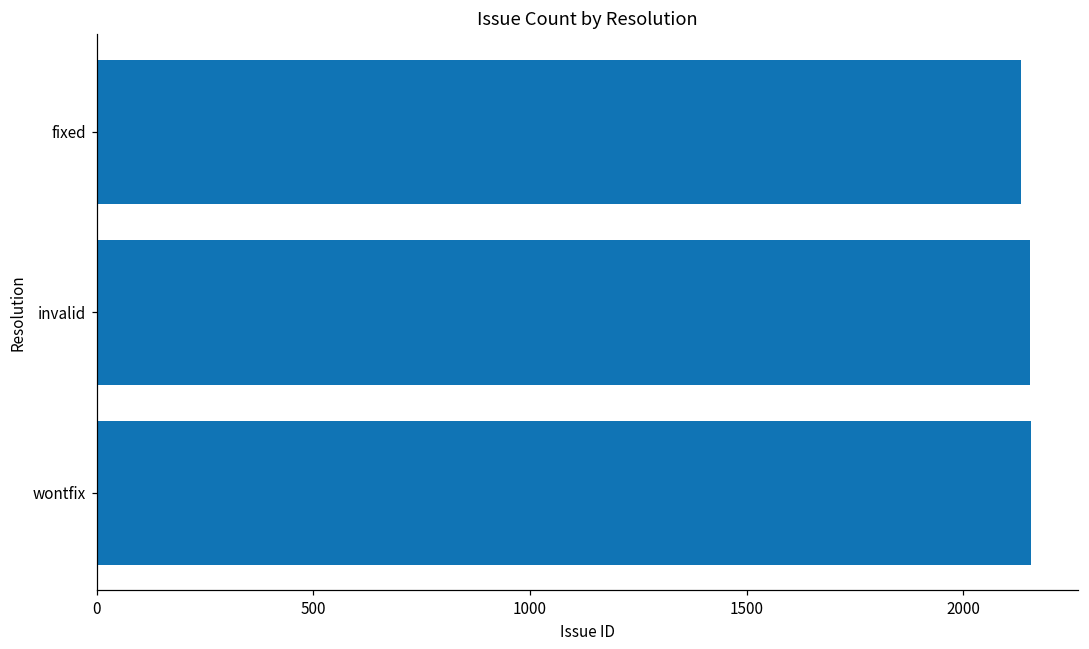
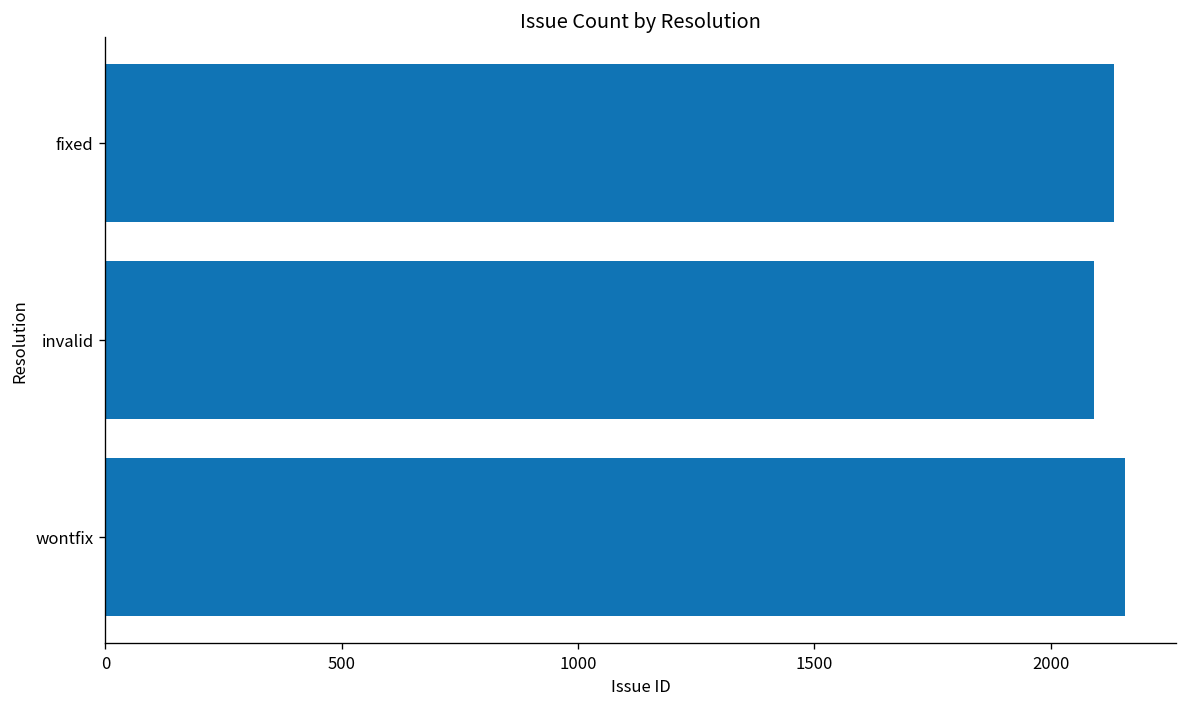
invalid: 2160 -> 2090
